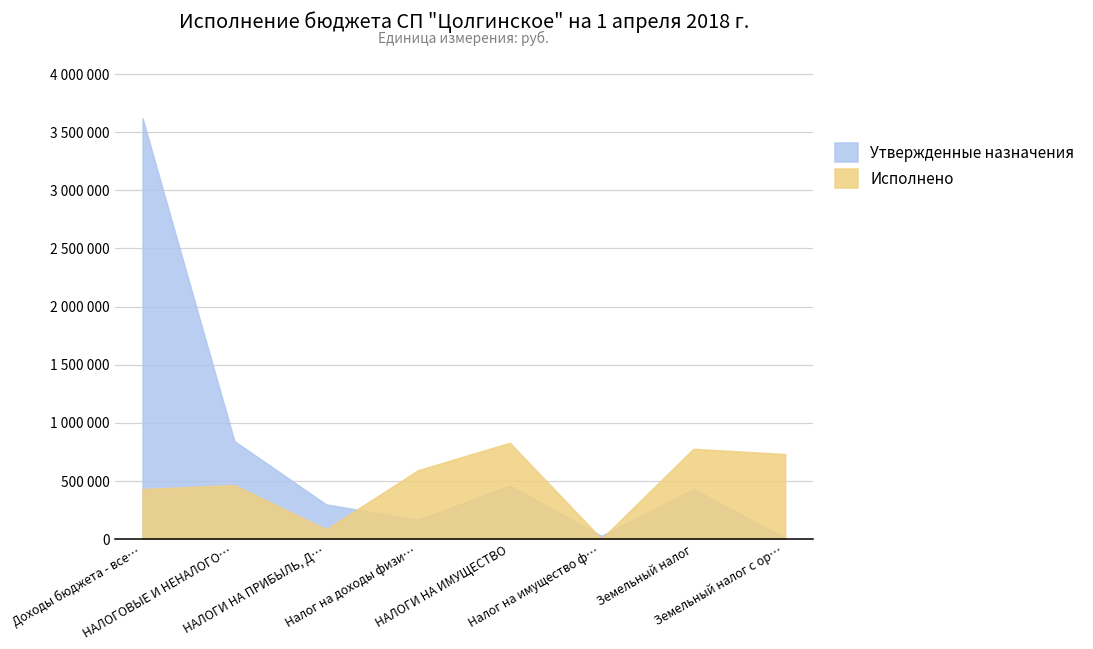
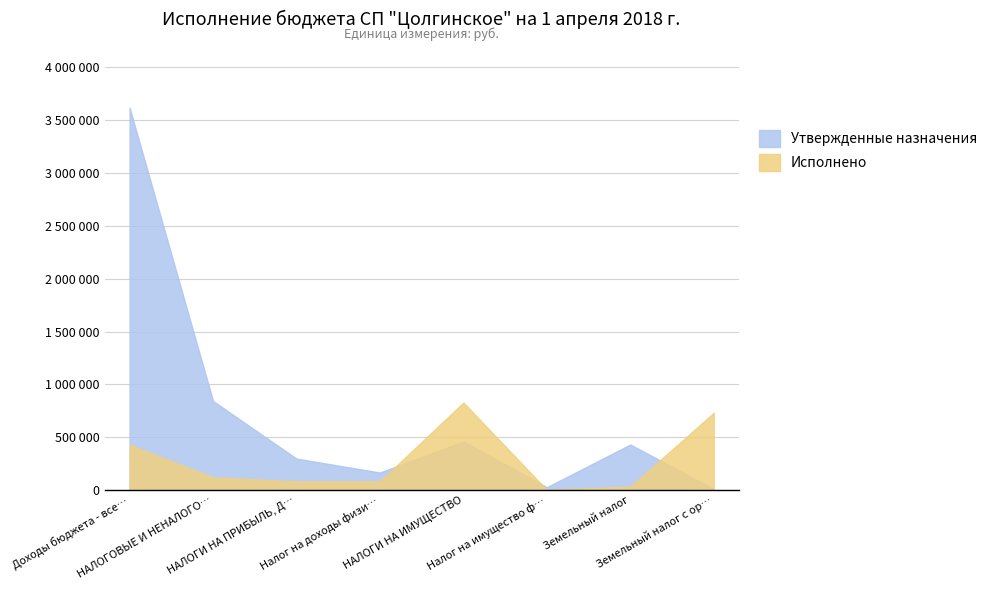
Исполнено, НАЛОГОВЫЕ И НЕНАЛОГО…: 470000 -> 120000
Исполнено, Налог на доходы физи…: 590000 -> 80000
Исполнено, Земельный налог: 780000 -> 30000
